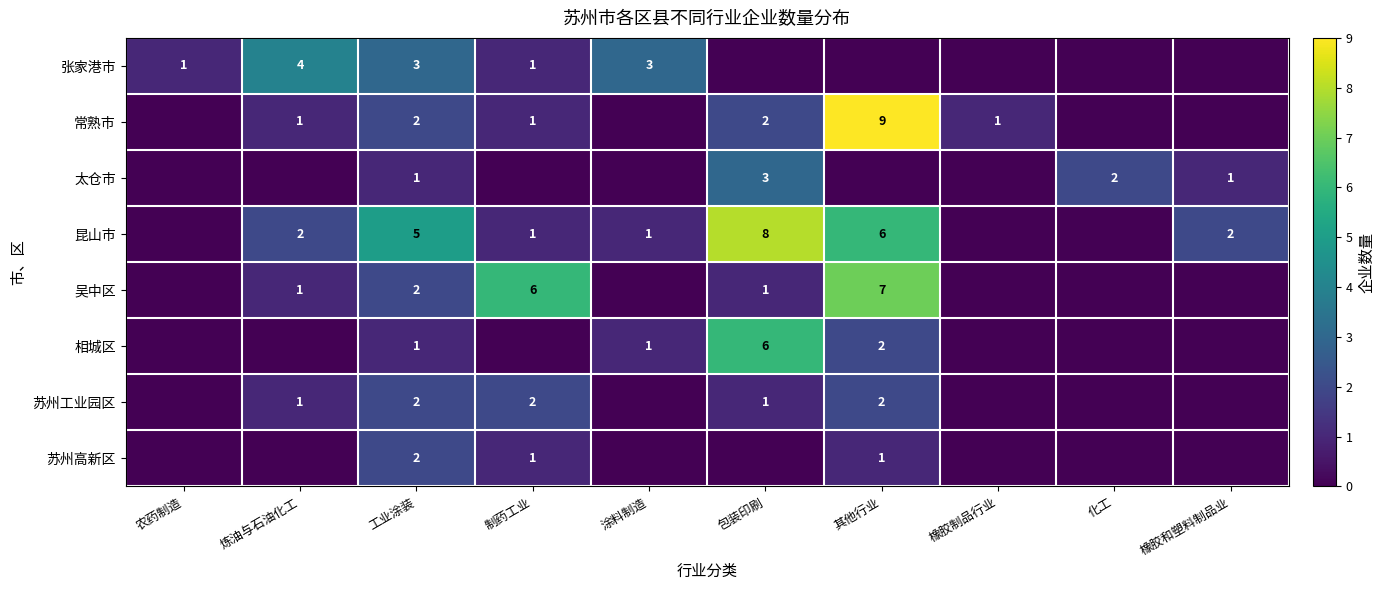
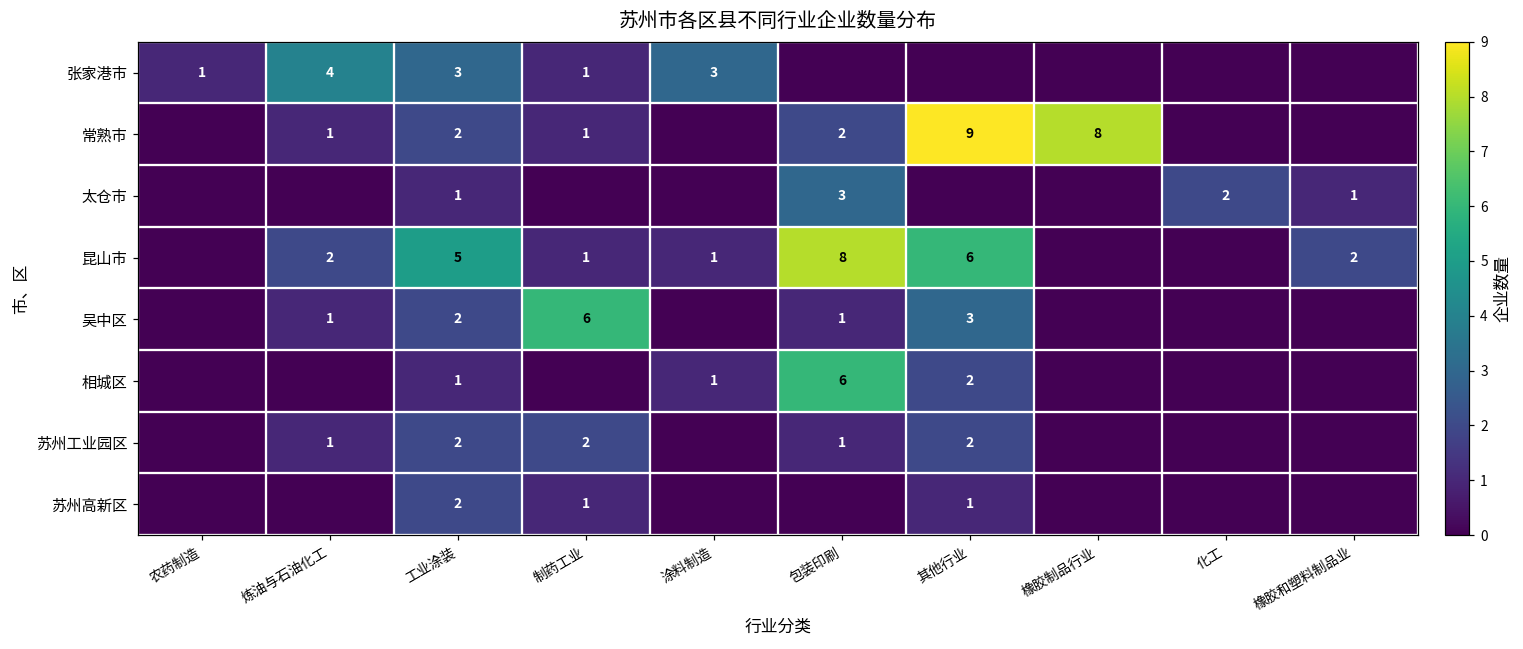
常熟市, 橡胶制品行业: 1 -> 8
吴中区, 其他行业: 7 -> 3
